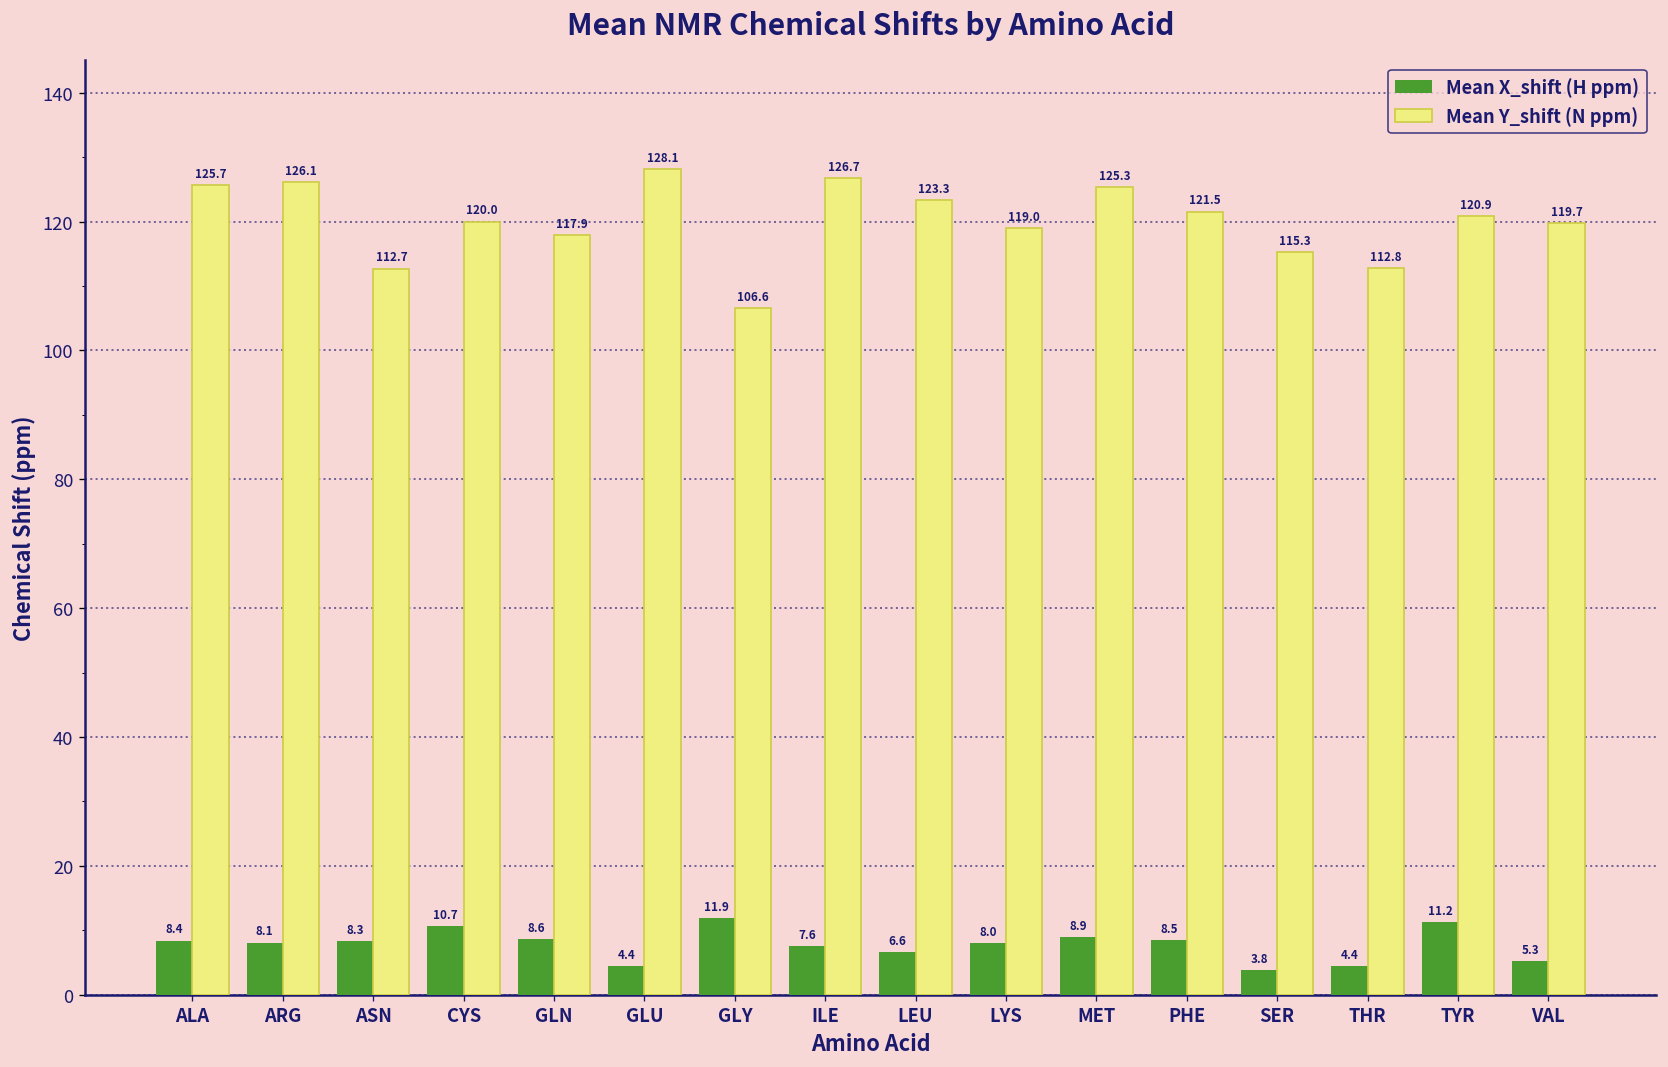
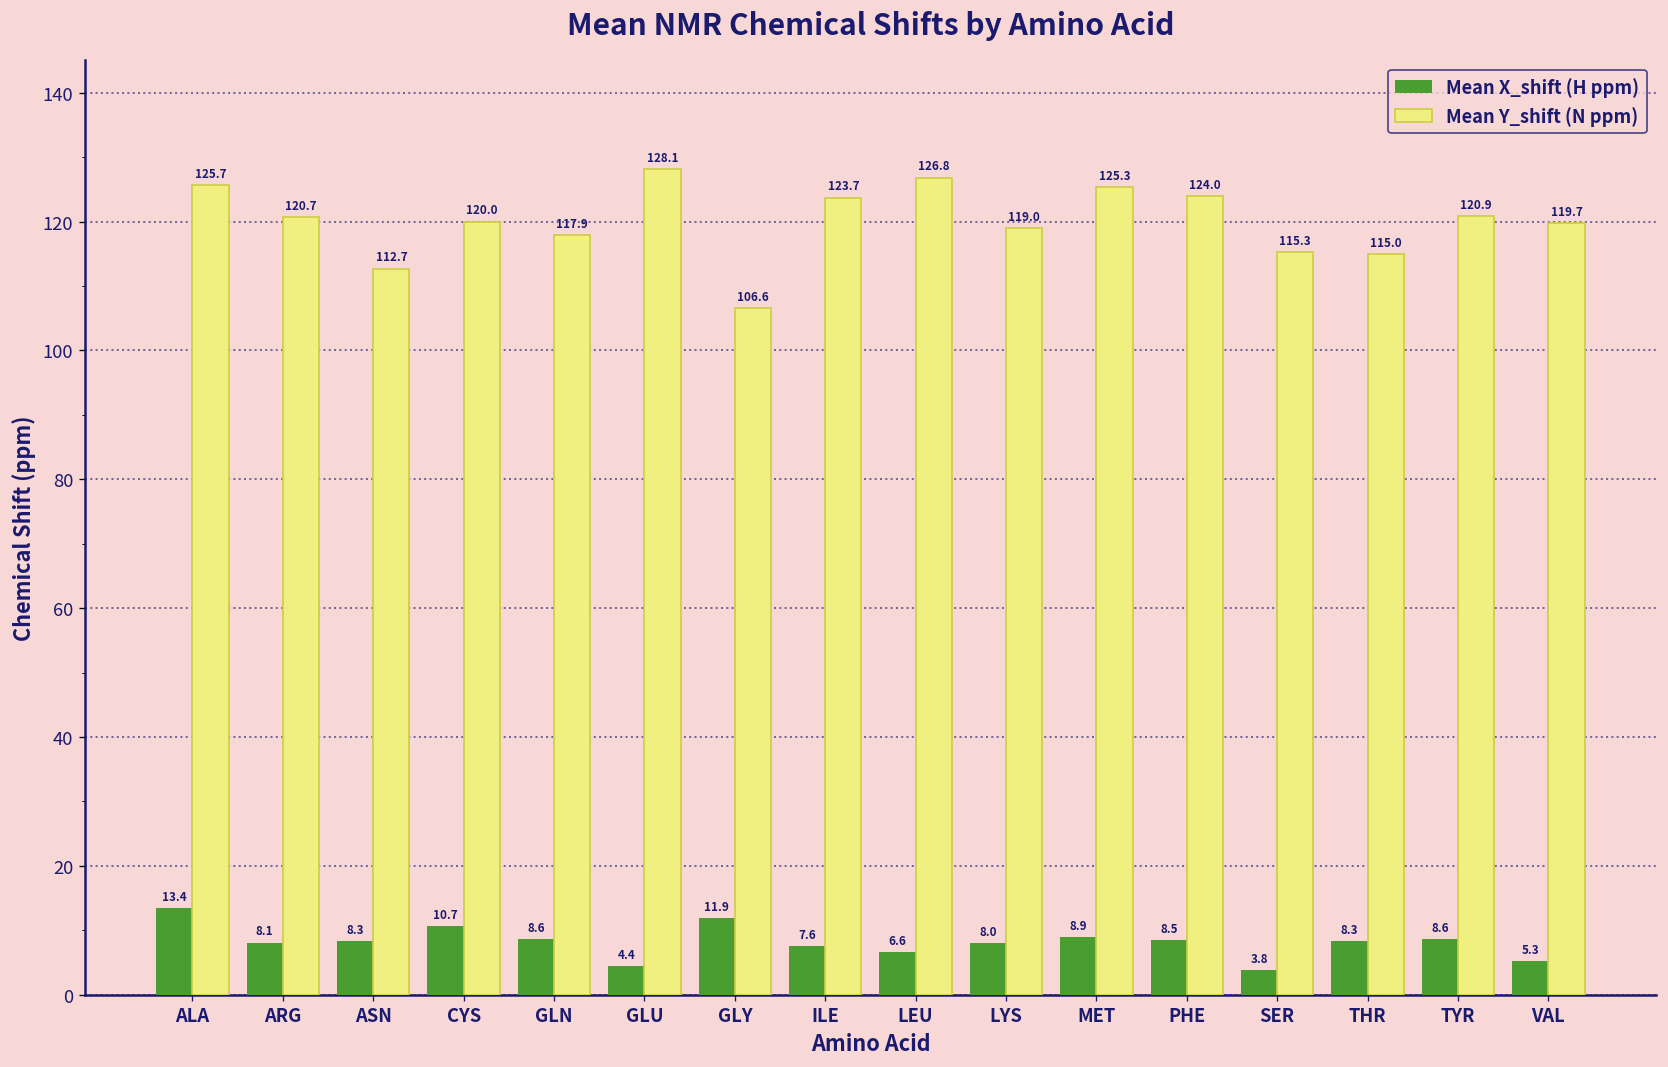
Mean X_shift (H ppm), ALA: 8.4 -> 13.4
Mean Y_shift (N ppm), ARG: 126.1 -> 120.7
Mean Y_shift (N ppm), ILE: 126.7 -> 123.7
Mean Y_shift (N ppm), LEU: 123.3 -> 126.8
Mean Y_shift (N ppm), PHE: 121.5 -> 124.0
Mean X_shift (H ppm), THR: 4.4 -> 8.3
Mean Y_shift (N ppm), THR: 112.8 -> 115.0
Mean X_shift (H ppm), TYR: 11.2 -> 8.6
